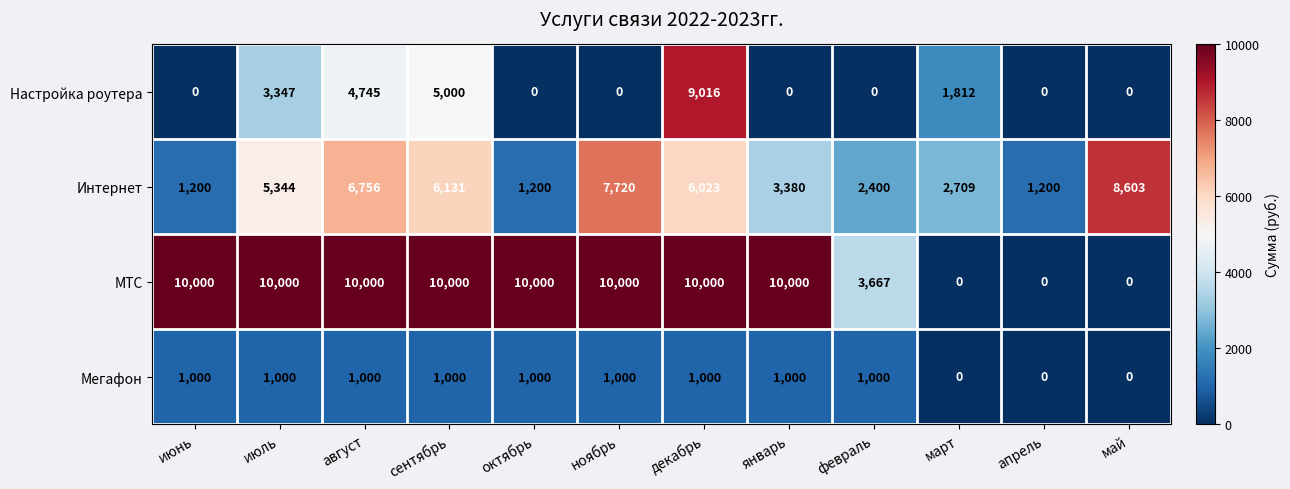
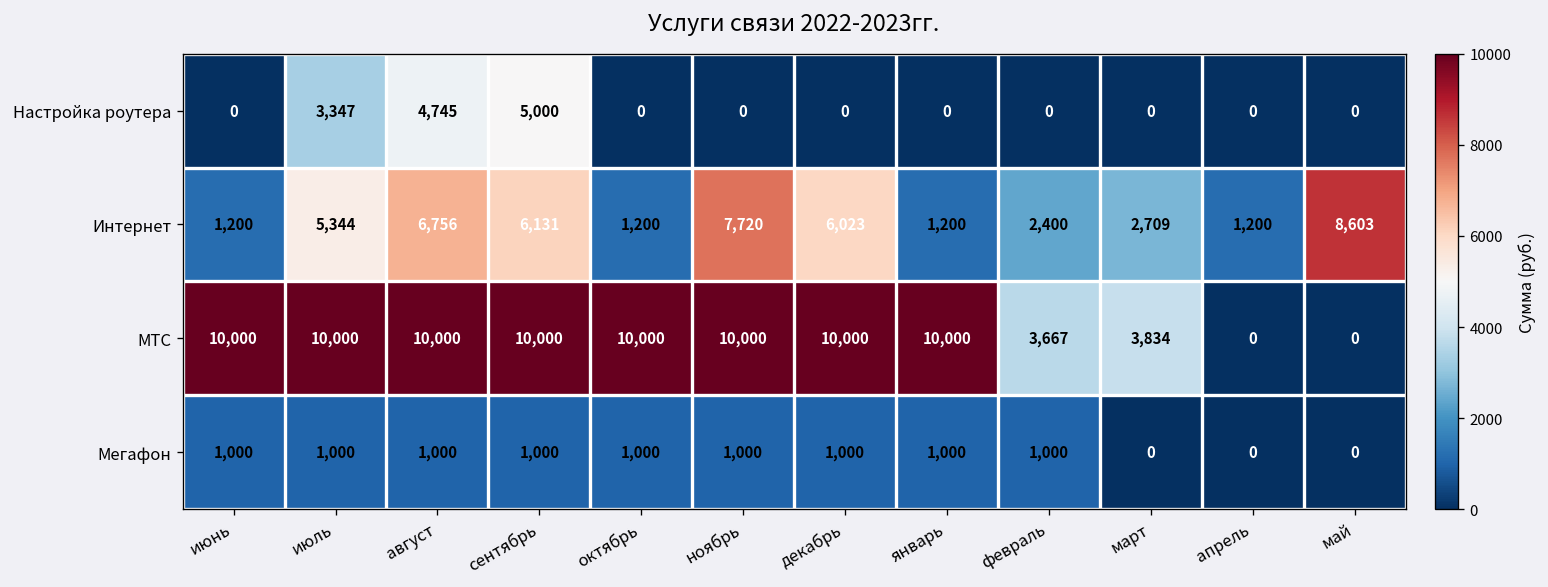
Настройка роутера, декабрь: 9,016 -> 0
Настройка роутера, март: 1,812 -> 0
Интернет, январь: 3,380 -> 1,200
МТС, март: 0 -> 3,834
